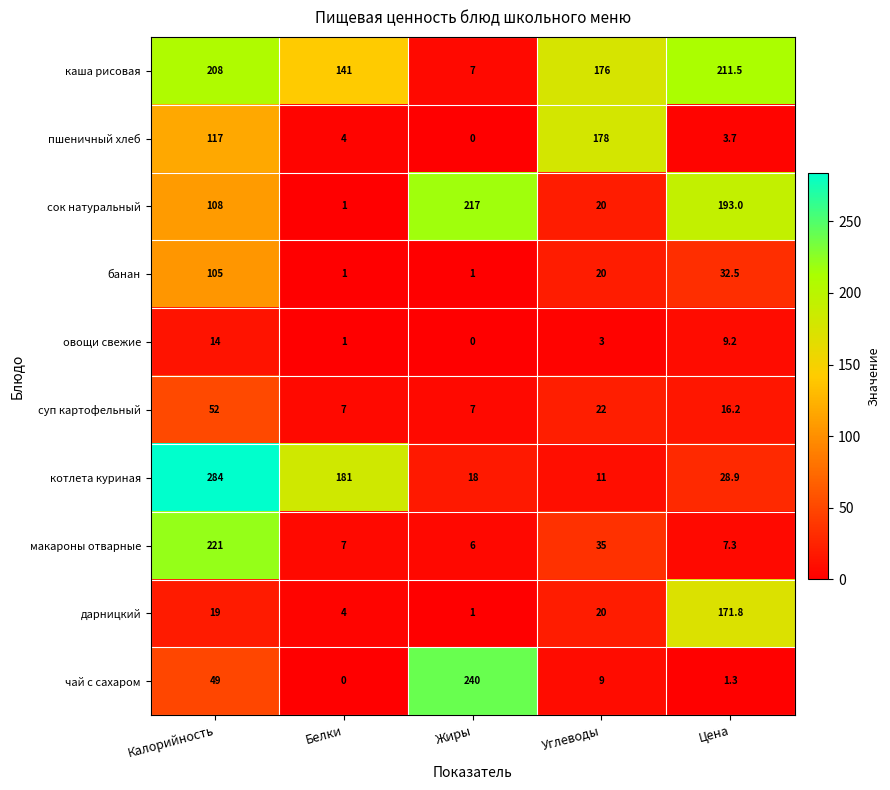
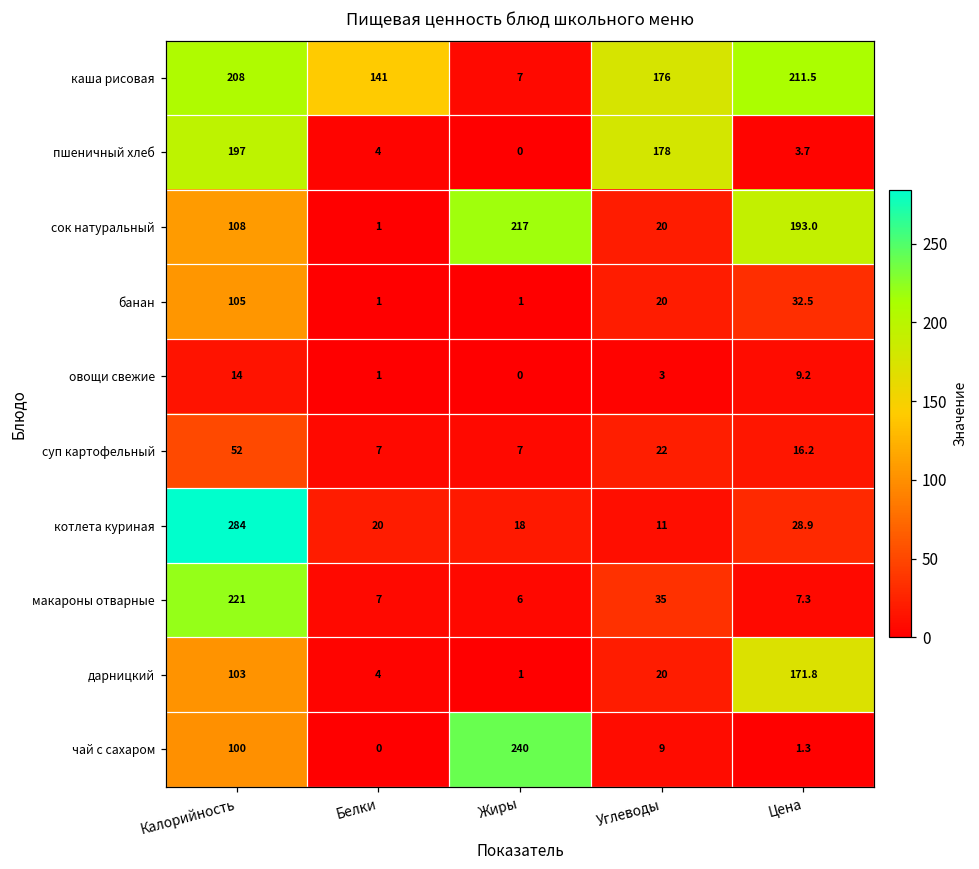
пшеничный хлеб, Калорийность: 117 -> 197
котлета куриная, Белки: 181 -> 20
дарницкий, Калорийность: 19 -> 103
чай с сахаром, Калорийность: 49 -> 100
